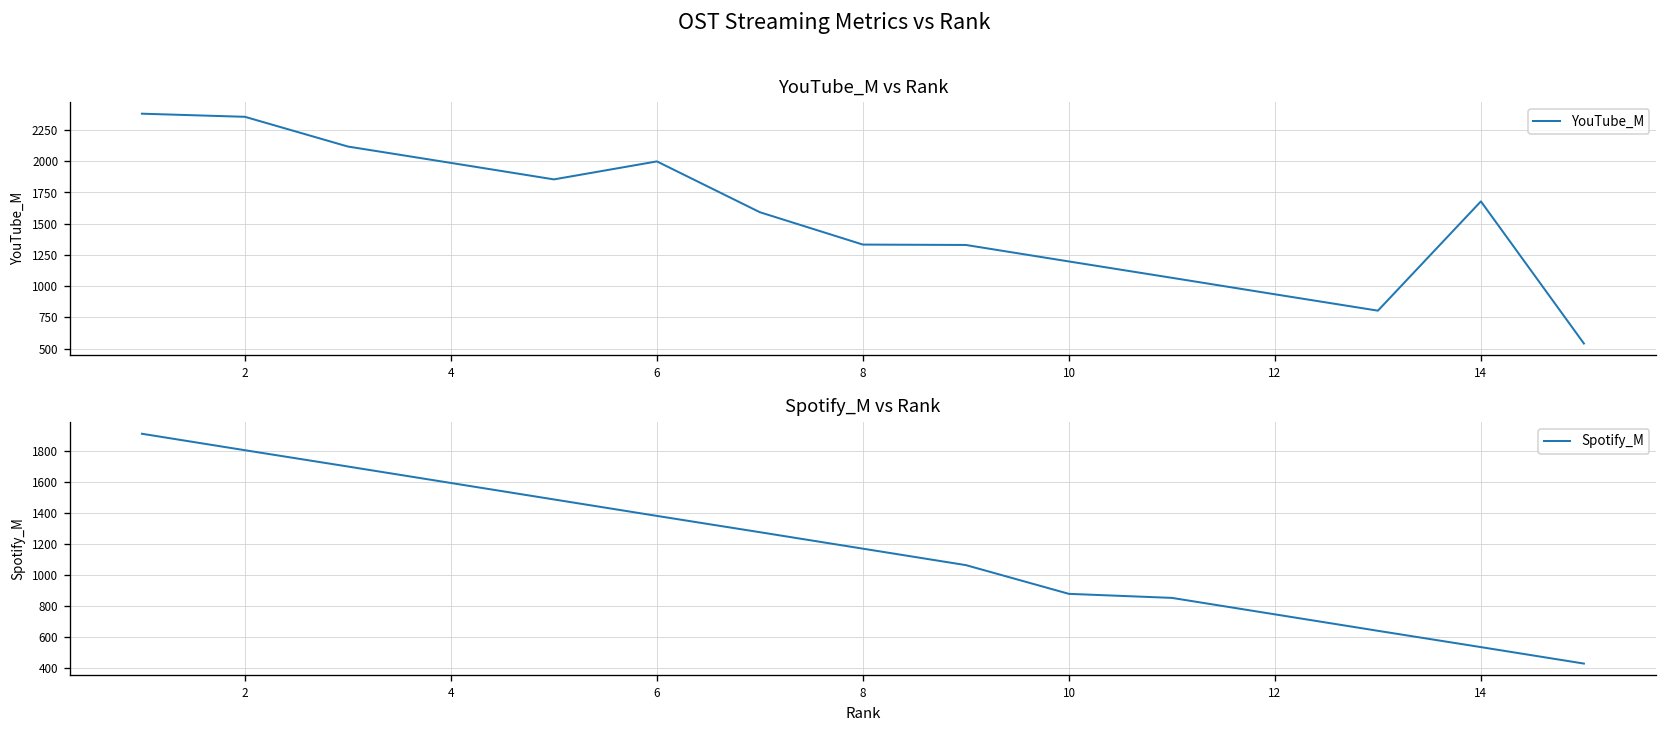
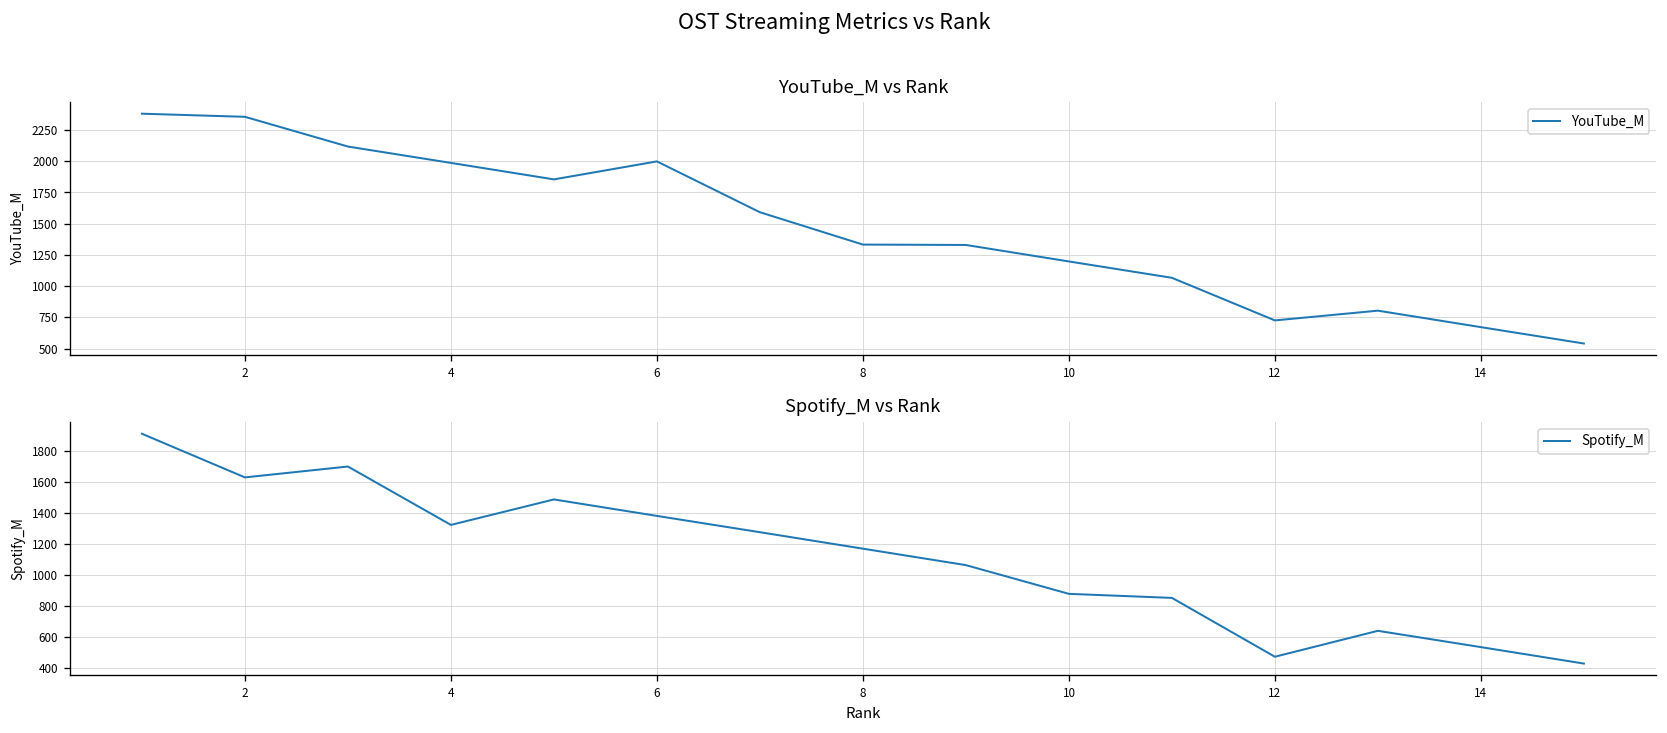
YouTube_M vs Rank, 12: 930 -> 730
YouTube_M vs Rank, 14: 1680 -> 670
Spotify_M vs Rank, 2: 1800 -> 1630
Spotify_M vs Rank, 4: 1590 -> 1320
Spotify_M vs Rank, 12: 750 -> 470
